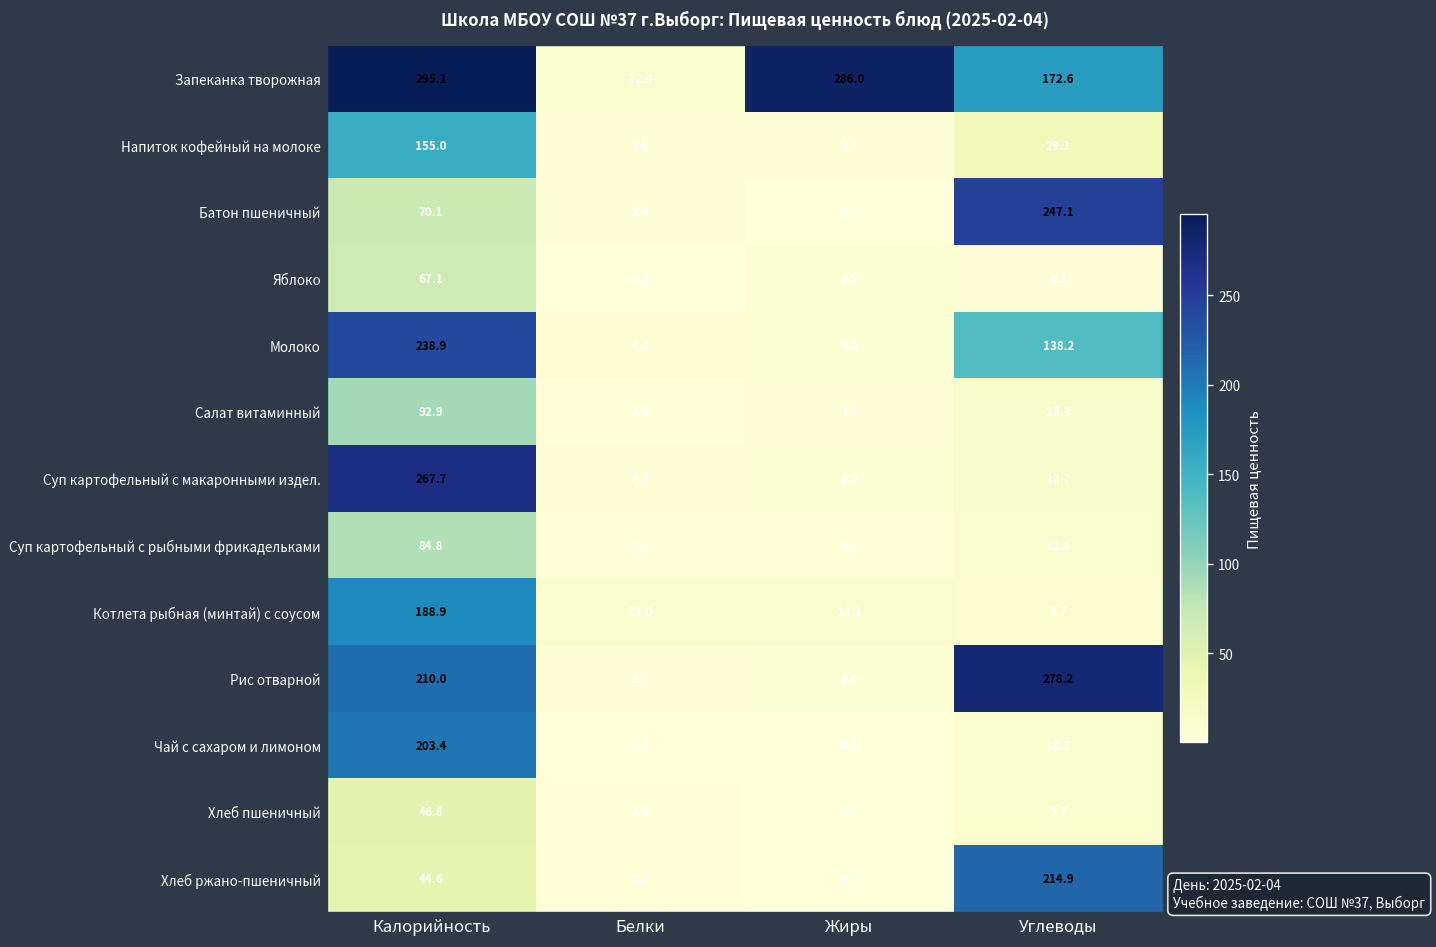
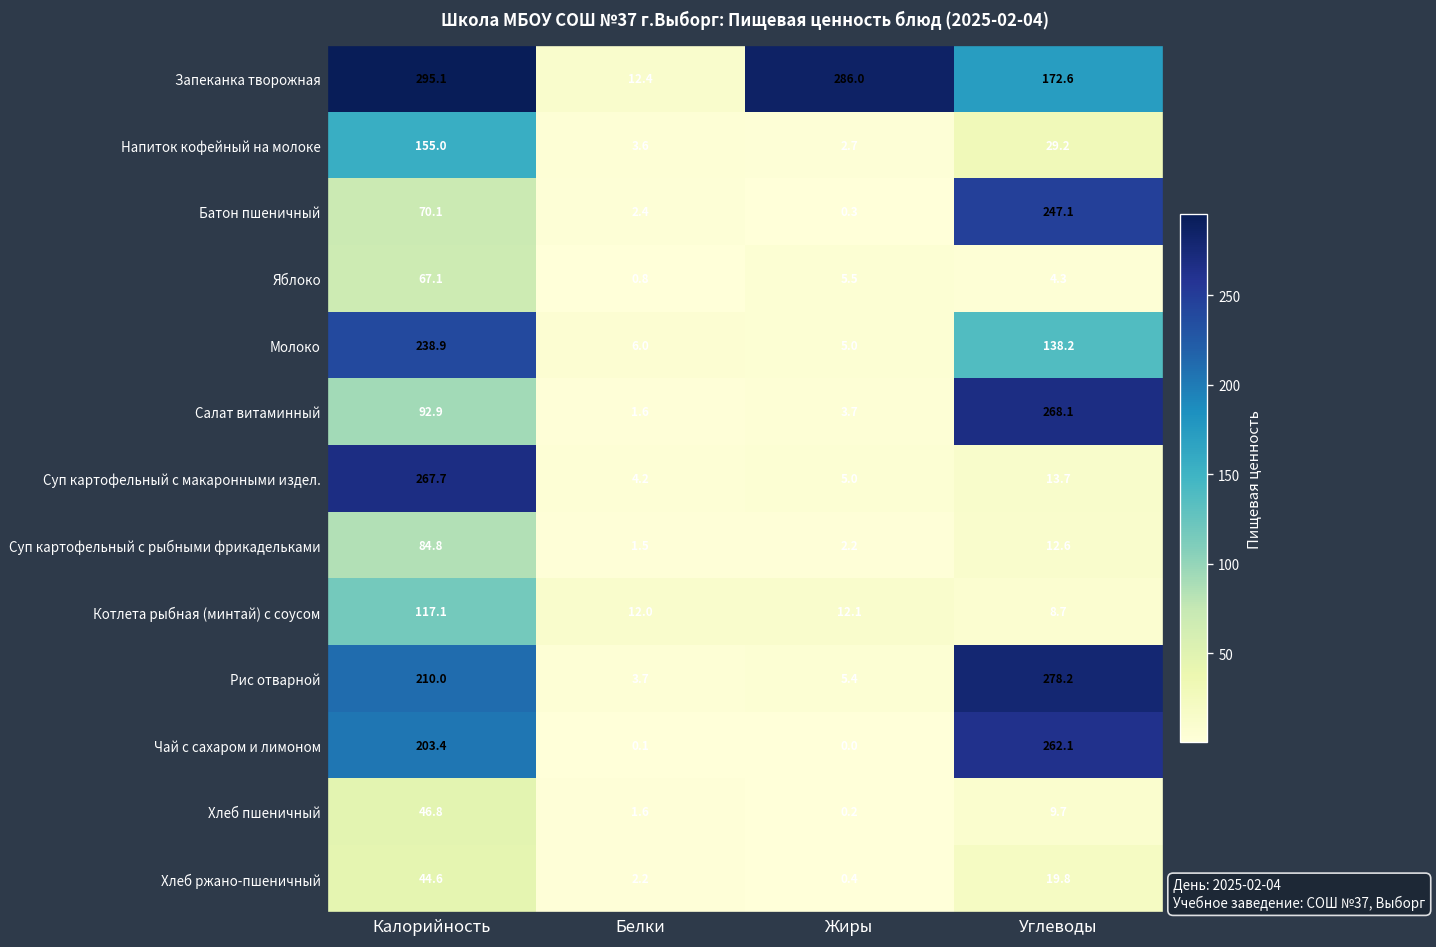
Салат витаминный, Углеводы: 13.3 -> 268.1
Котлета рыбная (минтай) с соусом, Калорийность: 188.9 -> 117.1
Чай с сахаром и лимоном, Углеводы: 10.2 -> 262.1
Хлеб ржано-пшеничный, Углеводы: 214.9 -> 19.8
